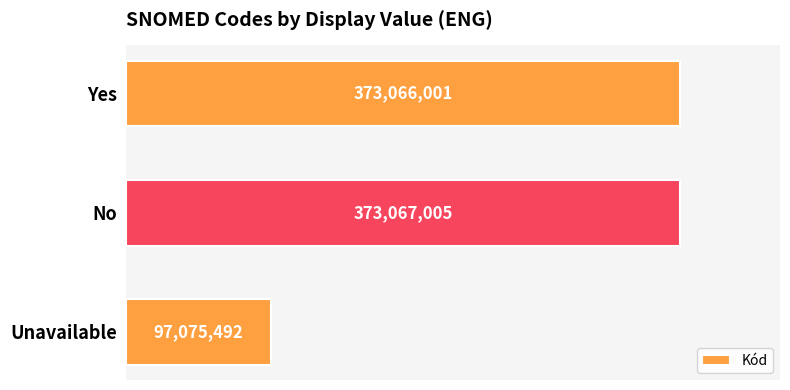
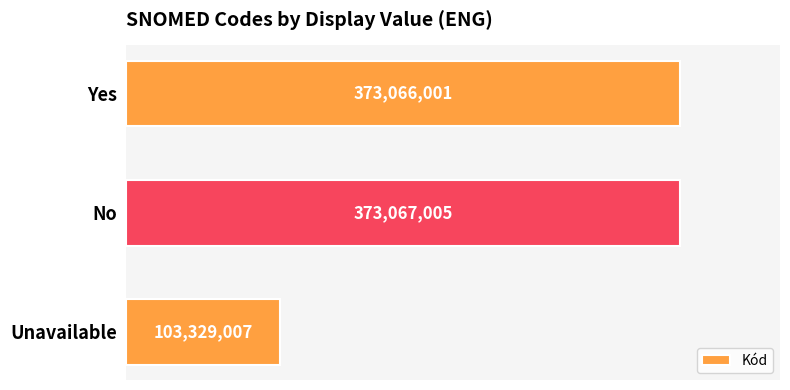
Unavailable: 97,075,492 -> 103,329,007
